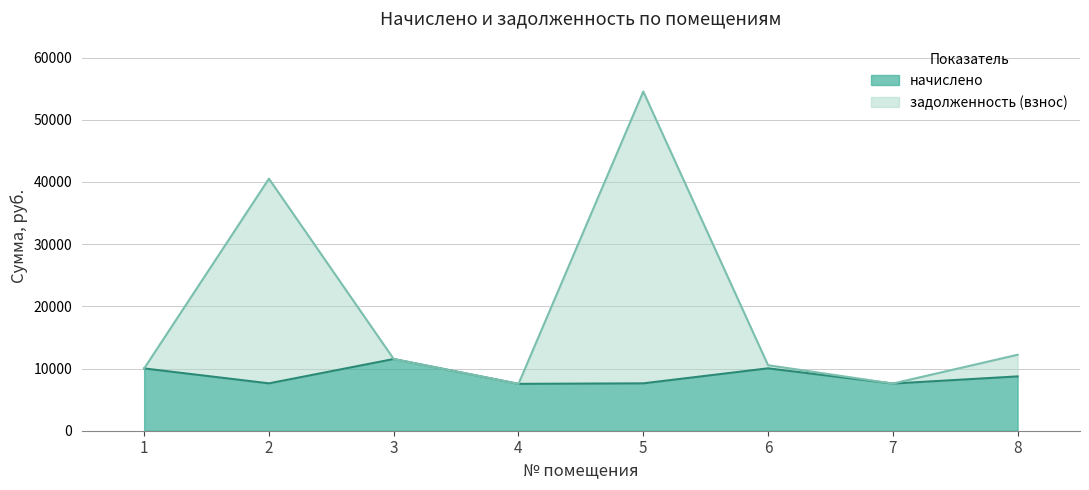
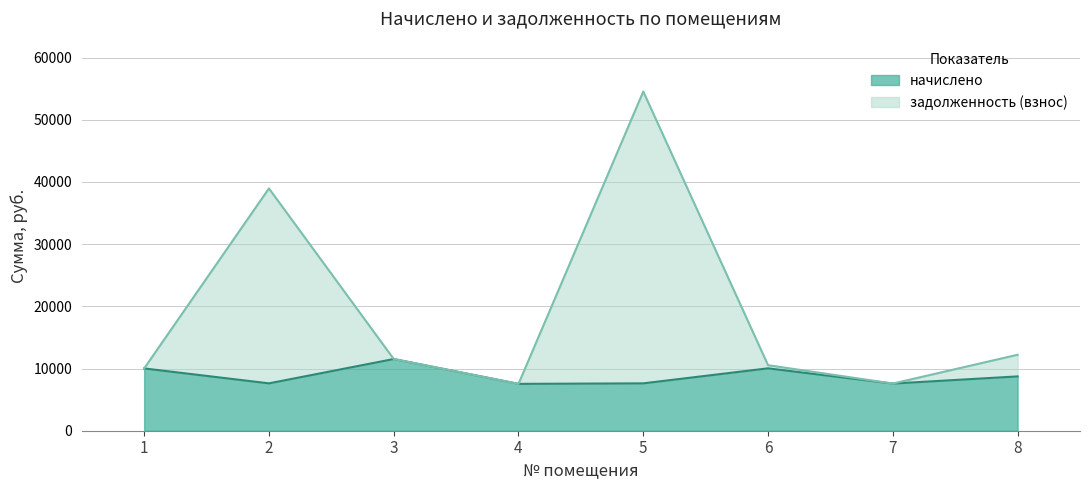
задолженность (взнос), 2: 33000 -> 31000
